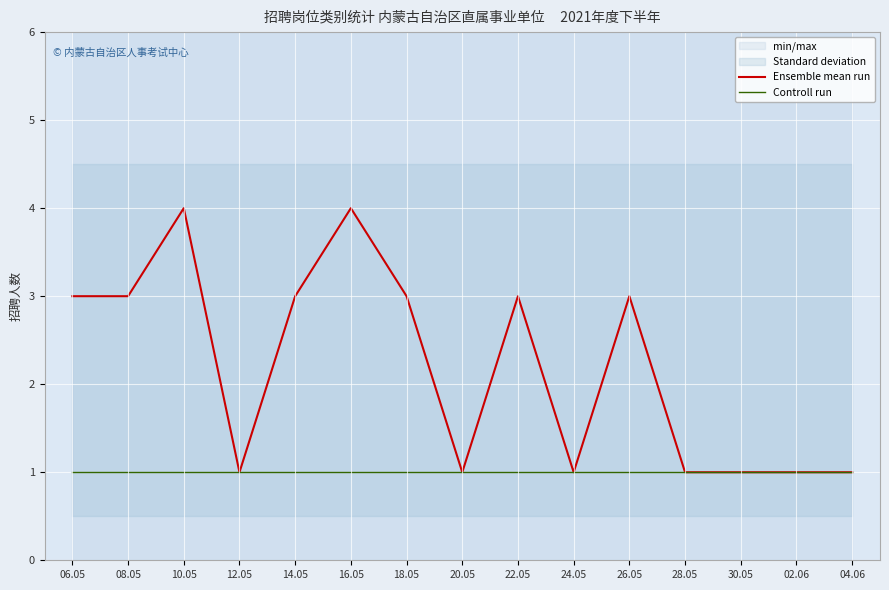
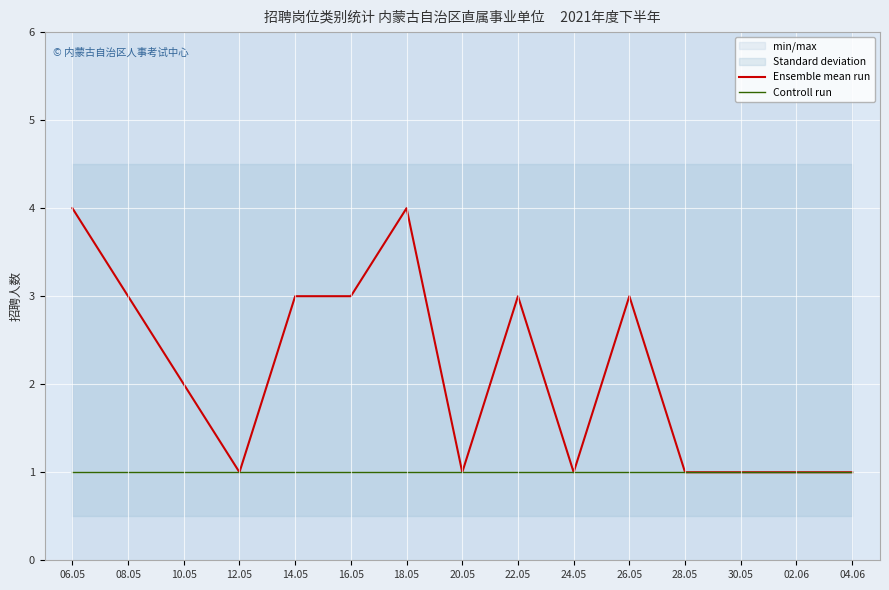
Ensemble mean run, 06.05: 3 -> 4
Ensemble mean run, 10.05: 4 -> 2
Ensemble mean run, 16.05: 4 -> 3
Ensemble mean run, 18.05: 3 -> 4
